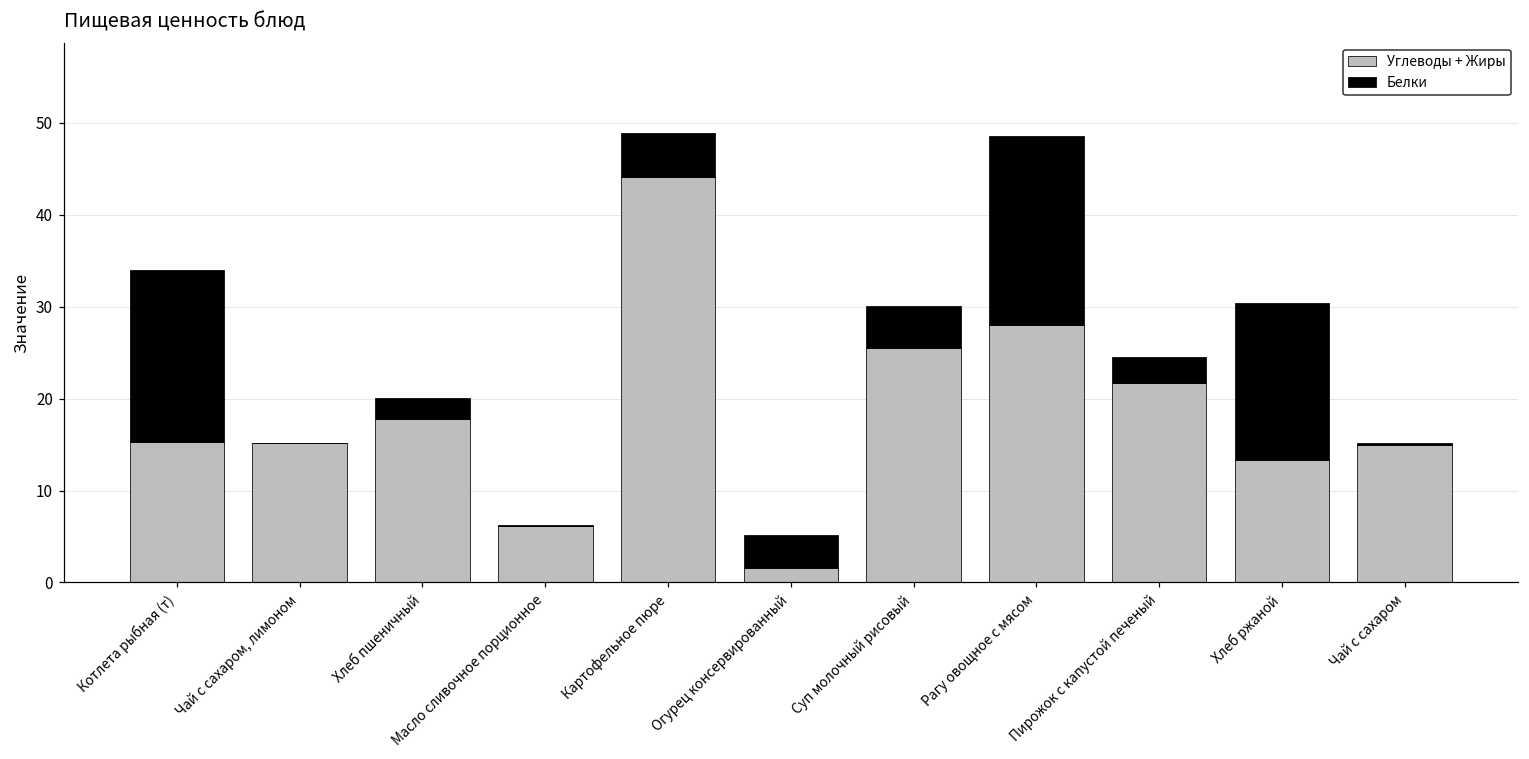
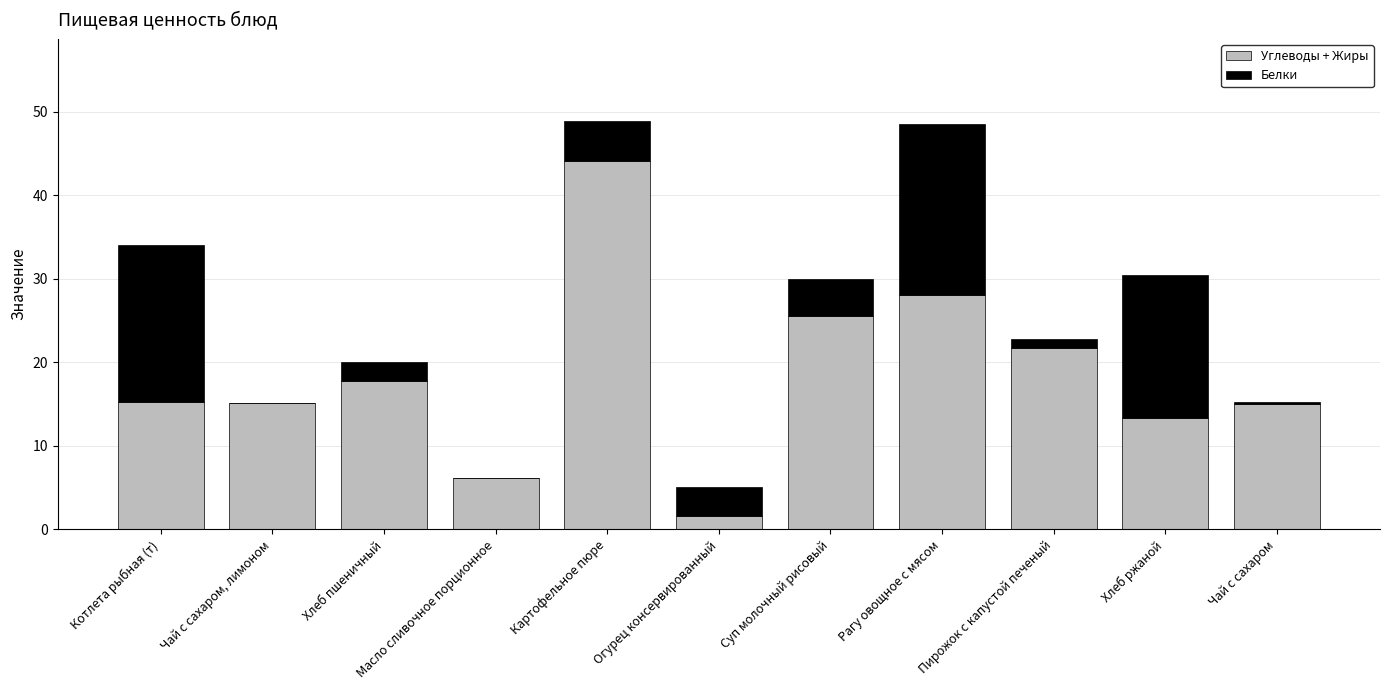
Белки, Пирожок с капустой печеный: 3 -> 1
